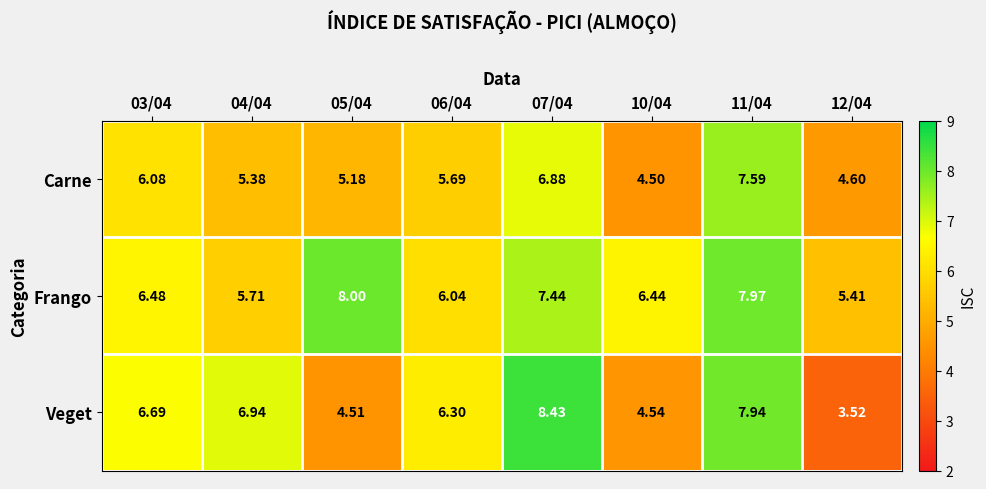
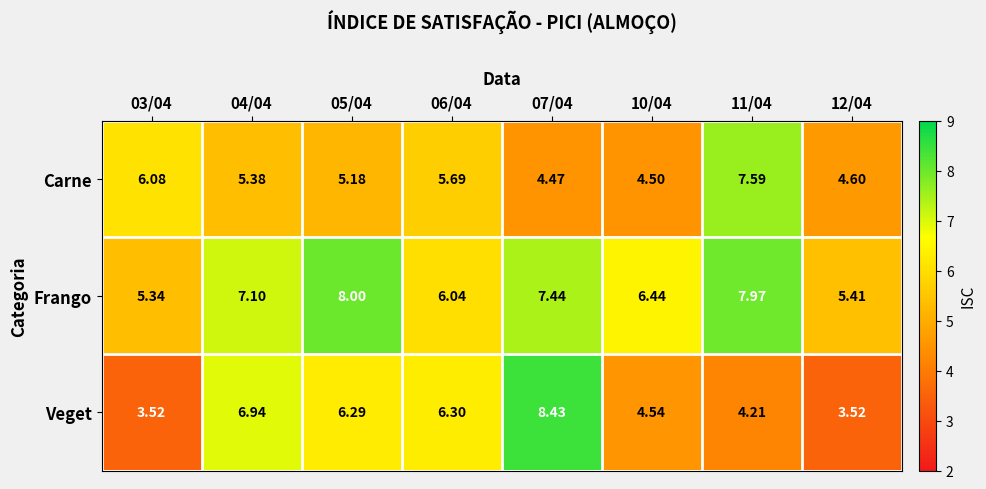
Carne, 07/04: 6.88 -> 4.47
Frango, 03/04: 6.48 -> 5.34
Frango, 04/04: 5.71 -> 7.10
Veget, 03/04: 6.69 -> 3.52
Veget, 05/04: 4.51 -> 6.29
Veget, 11/04: 7.94 -> 4.21
